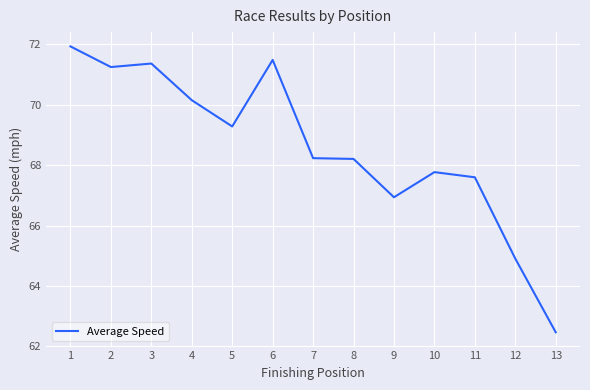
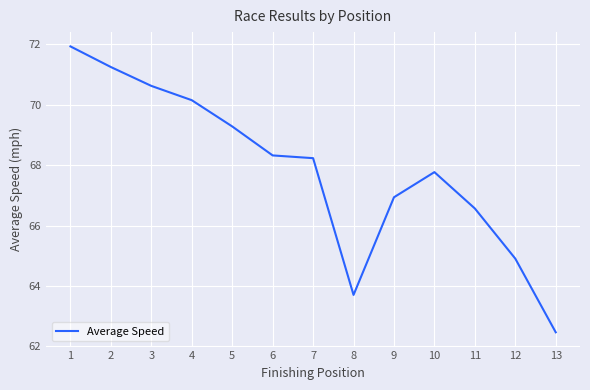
3: 71.4 -> 70.6
6: 71.5 -> 68.3
8: 68.2 -> 63.7
11: 67.6 -> 66.6
